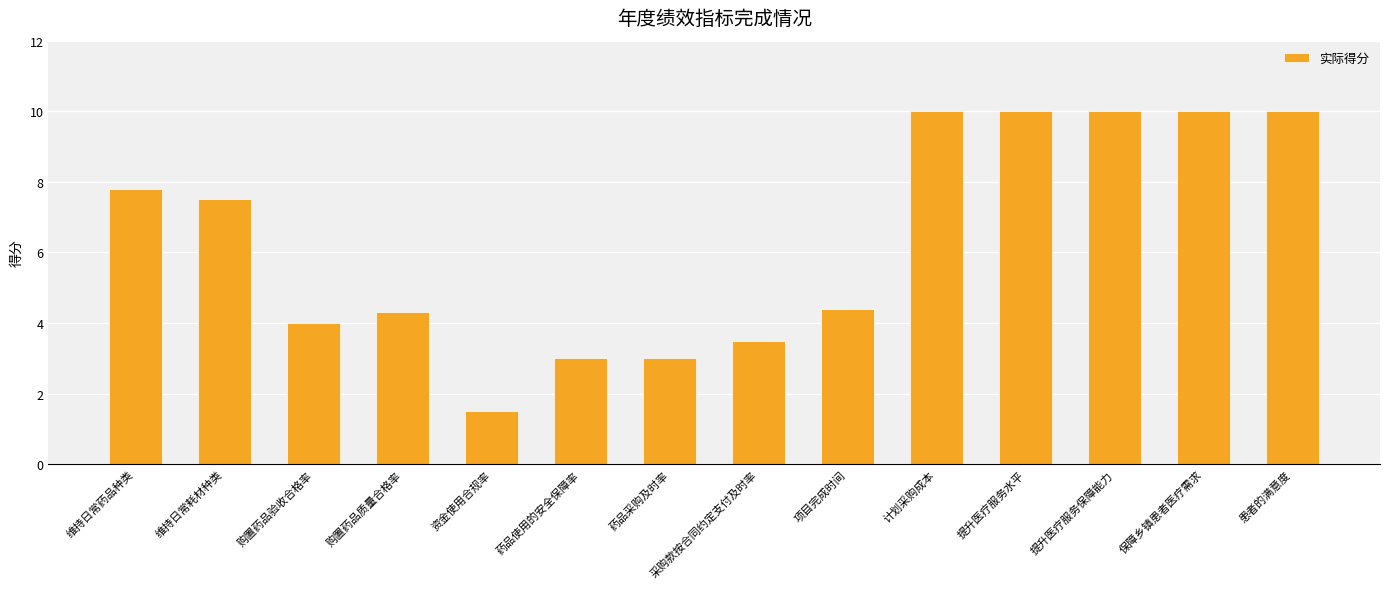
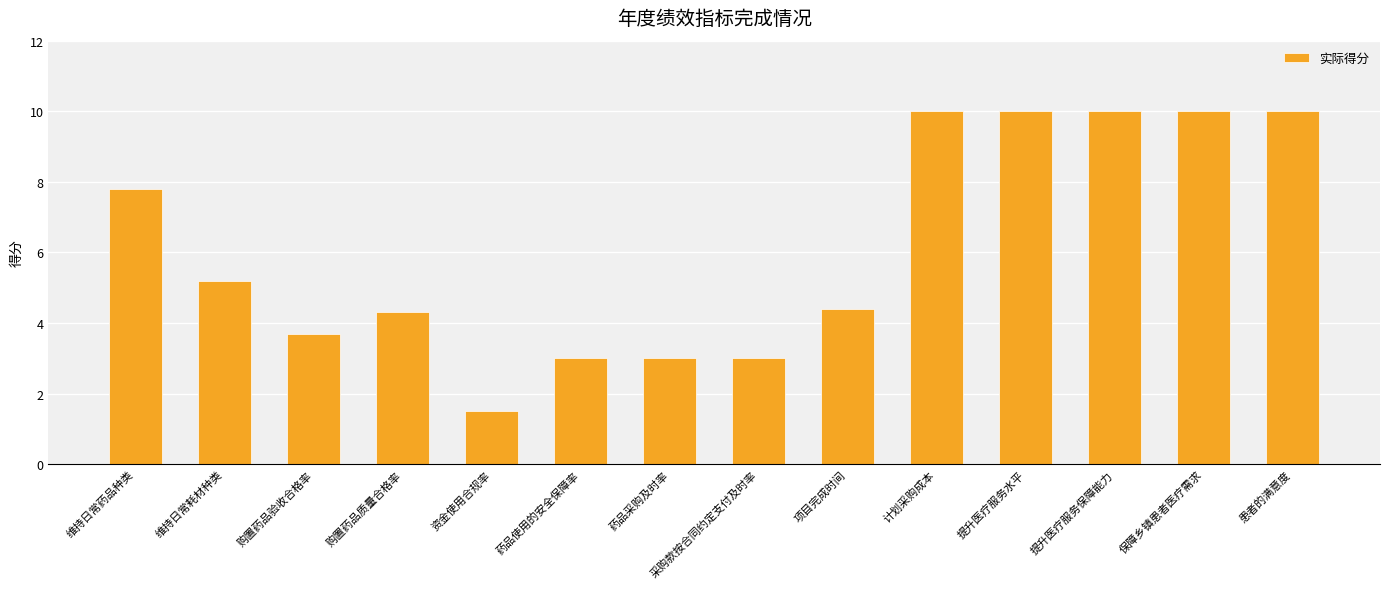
维持日常耗材种类: 7.5 -> 5.2
购置药品验收合格率: 4.0 -> 3.7
采购款按合同约定支付及时率: 3.5 -> 3.0
